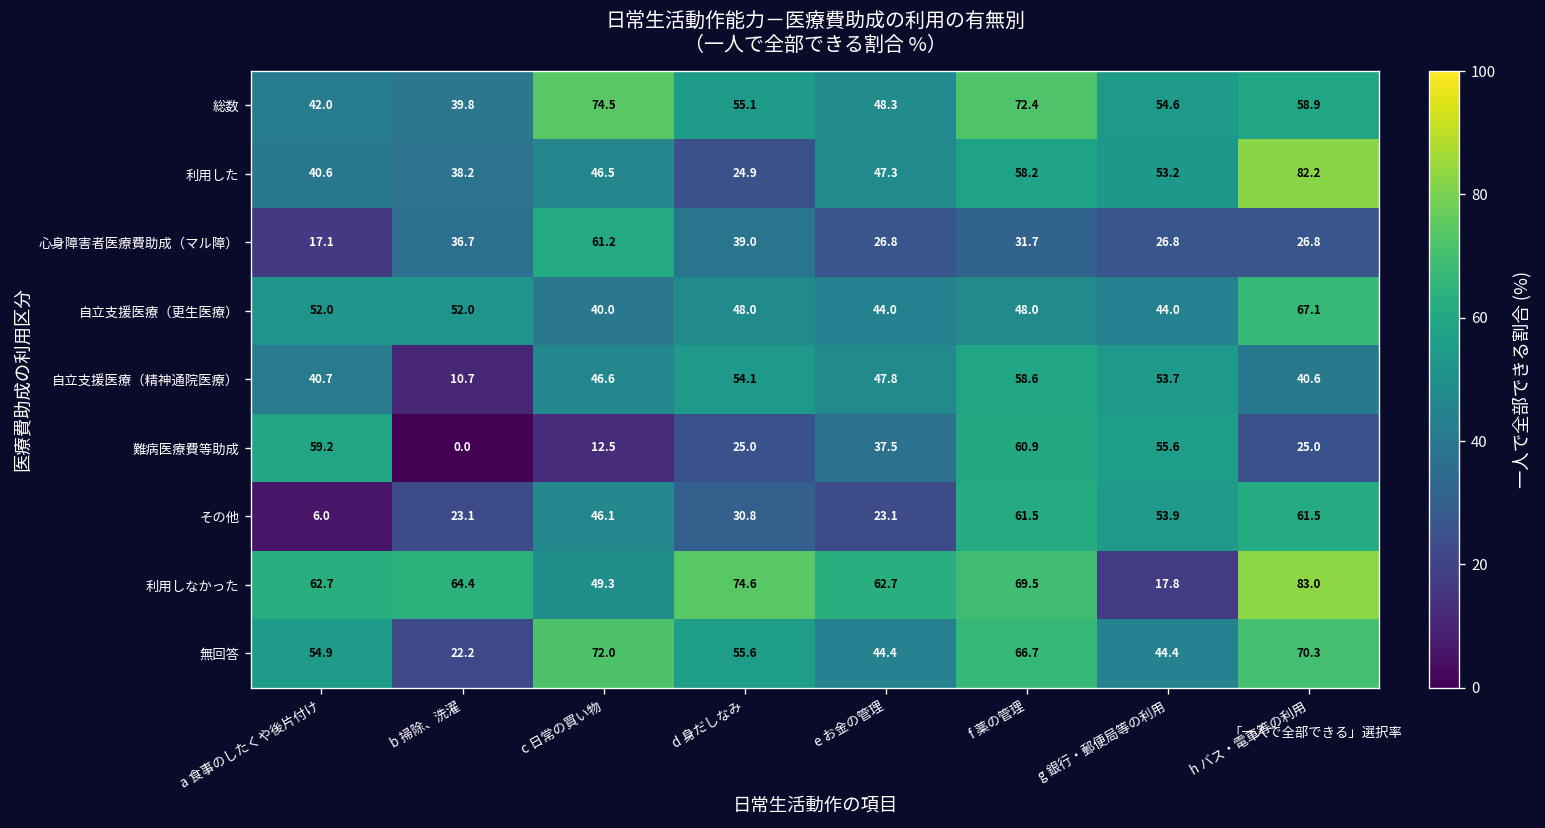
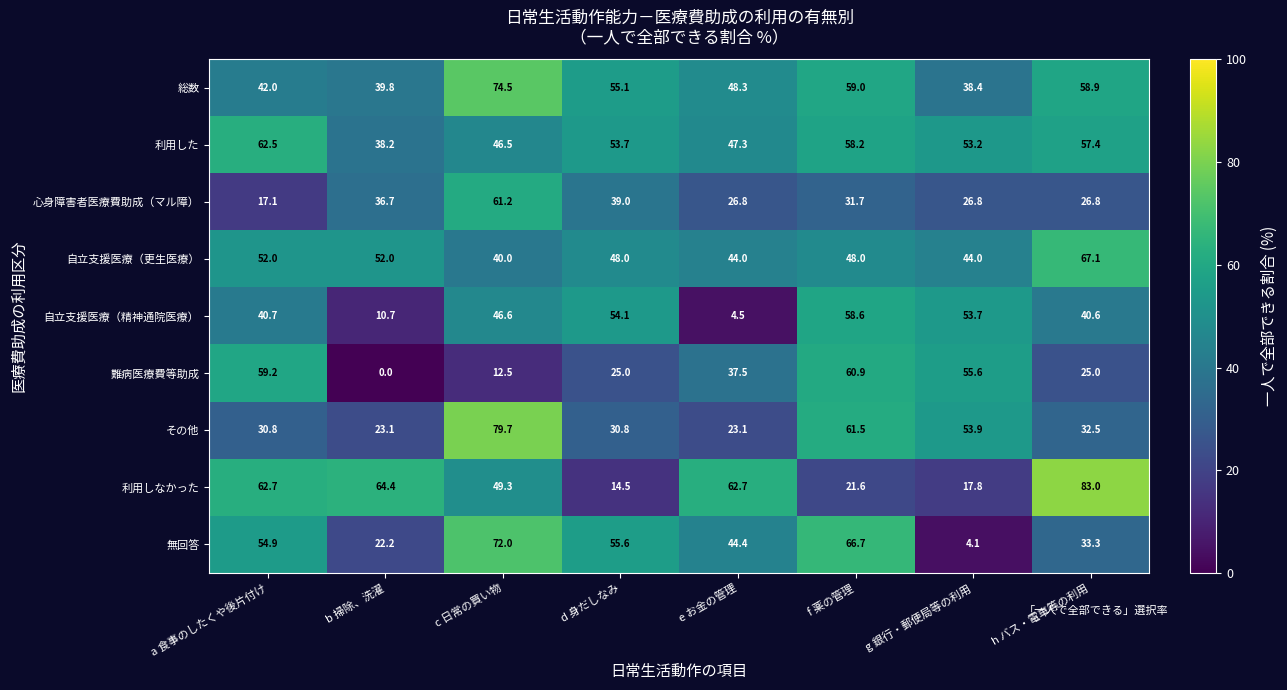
総数, f 薬の管理: 72.4 -> 59.0
総数, g 銀行・郵便局等の利用: 54.6 -> 38.4
利用した, a 食事のしたくや後片付け: 40.6 -> 62.5
利用した, d 身だしなみ: 24.9 -> 53.7
利用した, h バス・電車等の利用: 82.2 -> 57.4
自立支援医療（精神通院医療）, e お金の管理: 47.8 -> 4.5
その他, a 食事のしたくや後片付け: 6.0 -> 30.8
その他, c 日常の買い物: 46.1 -> 79.7
その他, h バス・電車等の利用: 61.5 -> 32.5
利用しなかった, d 身だしなみ: 74.6 -> 14.5
利用しなかった, f 薬の管理: 69.5 -> 21.6
無回答, g 銀行・郵便局等の利用: 44.4 -> 4.1
無回答, h バス・電車等の利用: 70.3 -> 33.3
